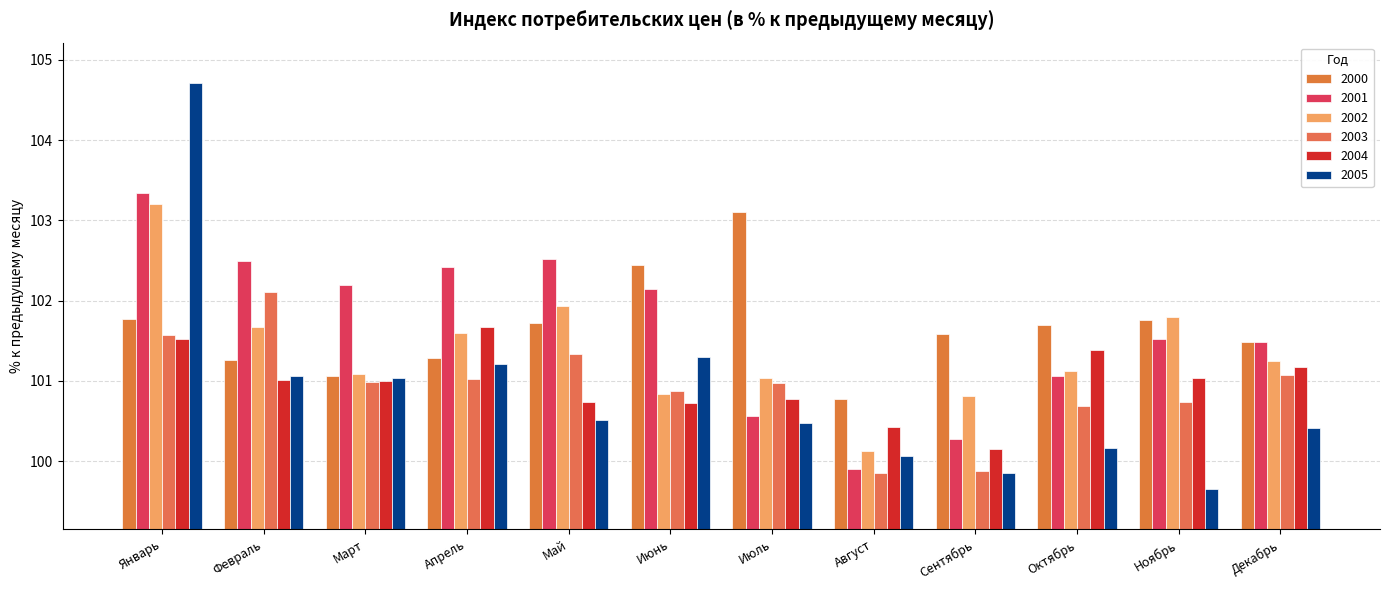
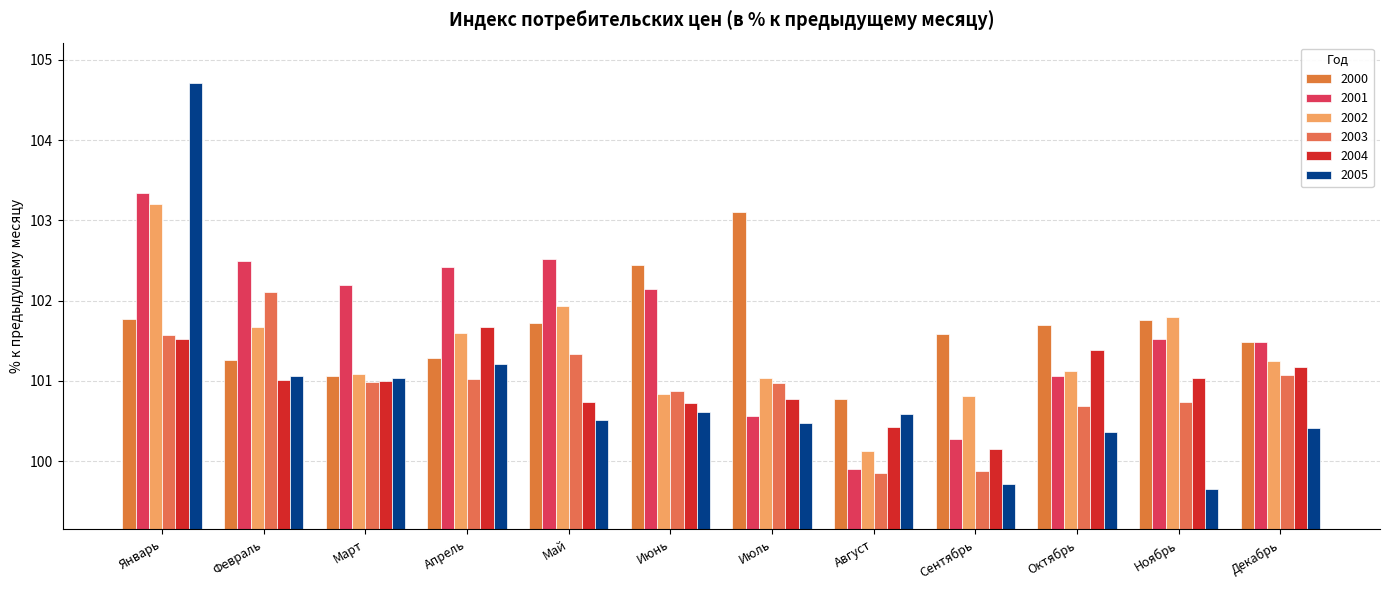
2005, Июнь: 101.3 -> 100.6
2005, Август: 100.1 -> 100.6
2005, Сентябрь: 99.9 -> 99.7
2005, Октябрь: 100.2 -> 100.4
